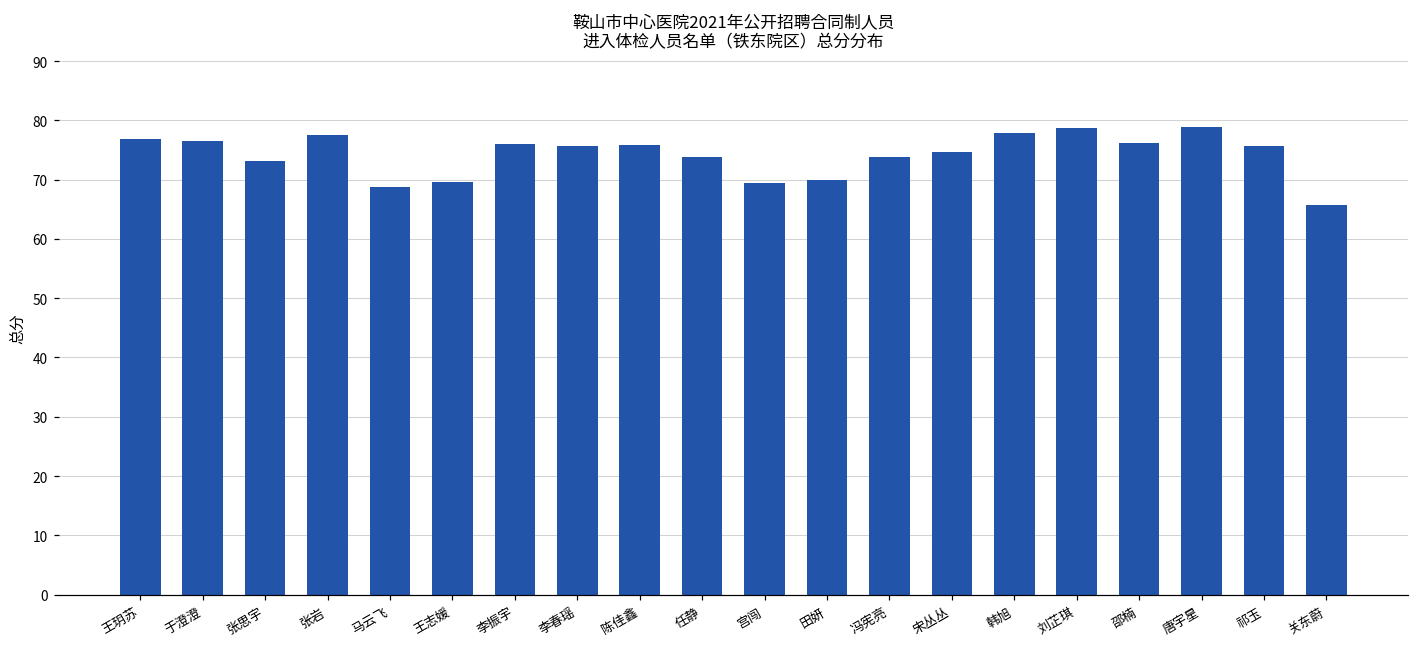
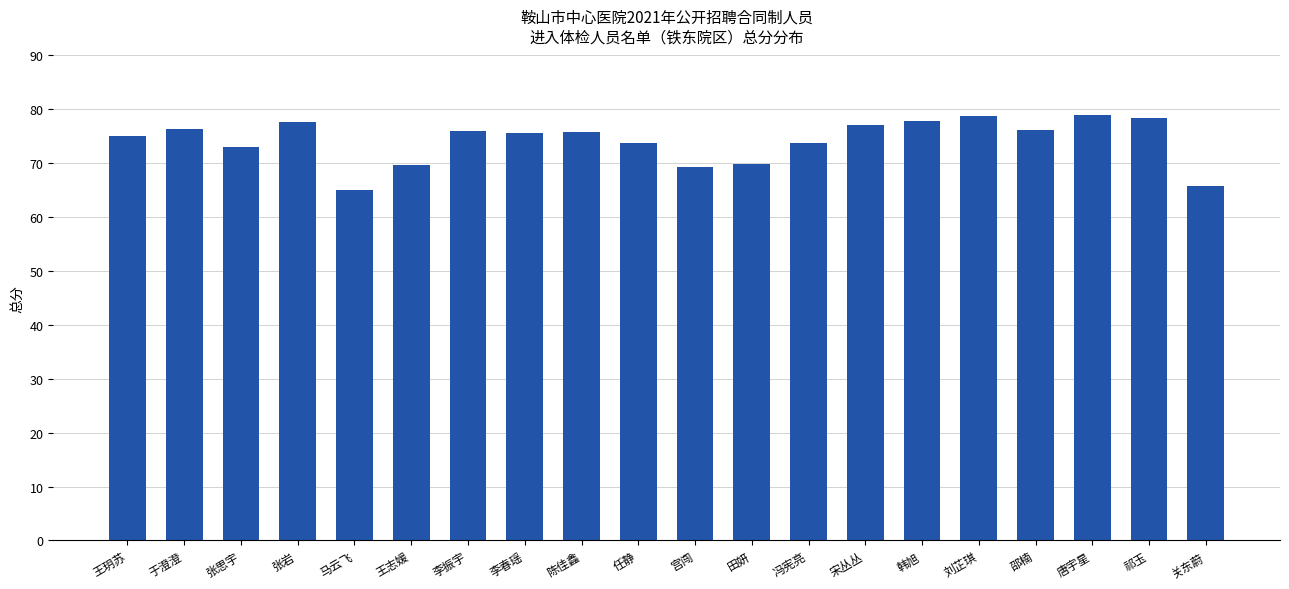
王玥苏: 77 -> 75
马云飞: 69 -> 65
宋丛丛: 75 -> 77
祁玉: 76 -> 78
